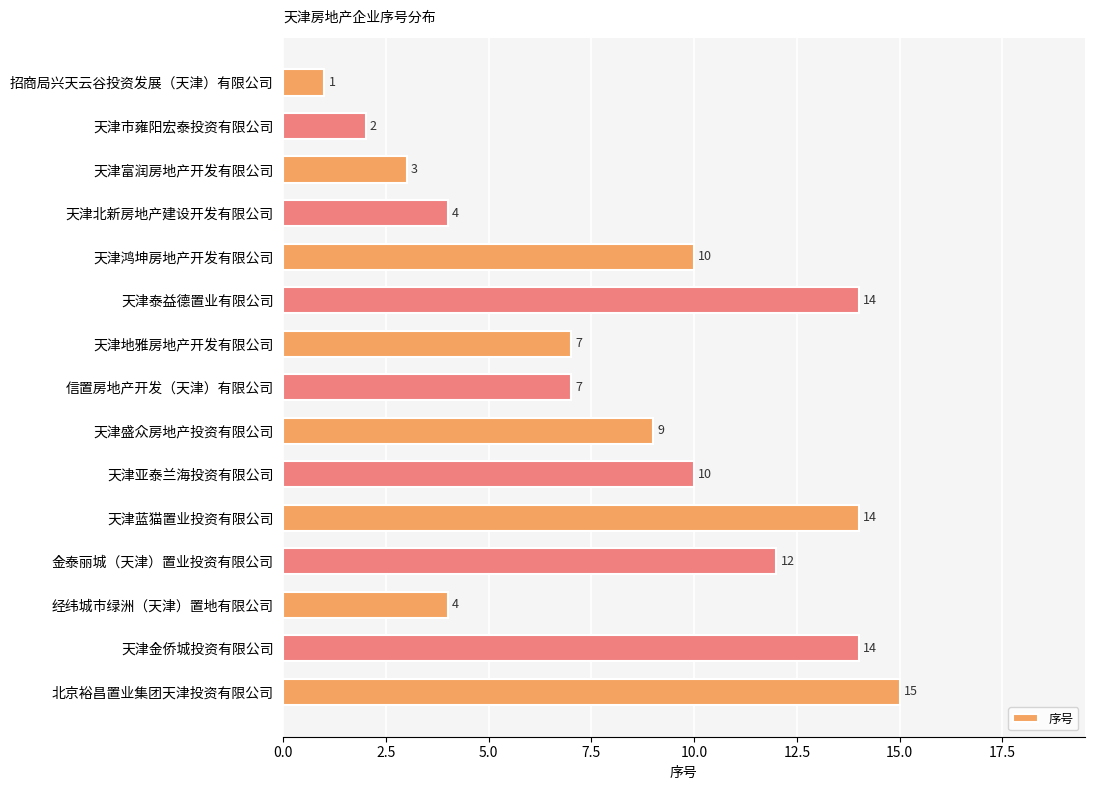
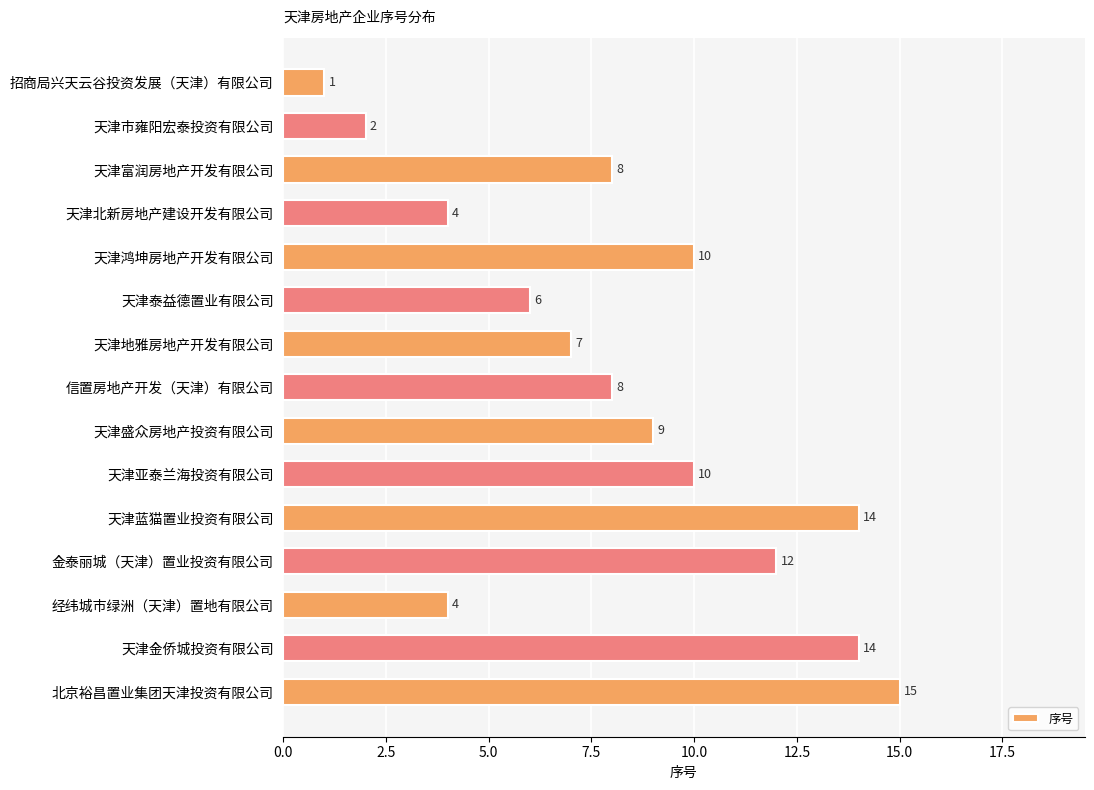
天津富润房地产开发有限公司: 3 -> 8
天津泰益德置业有限公司: 14 -> 6
信置房地产开发（天津）有限公司: 7 -> 8
